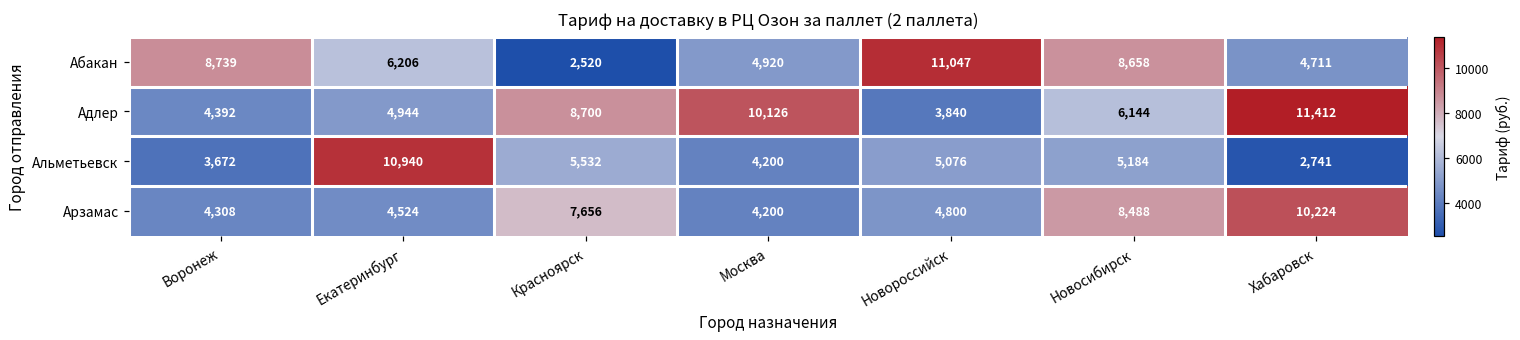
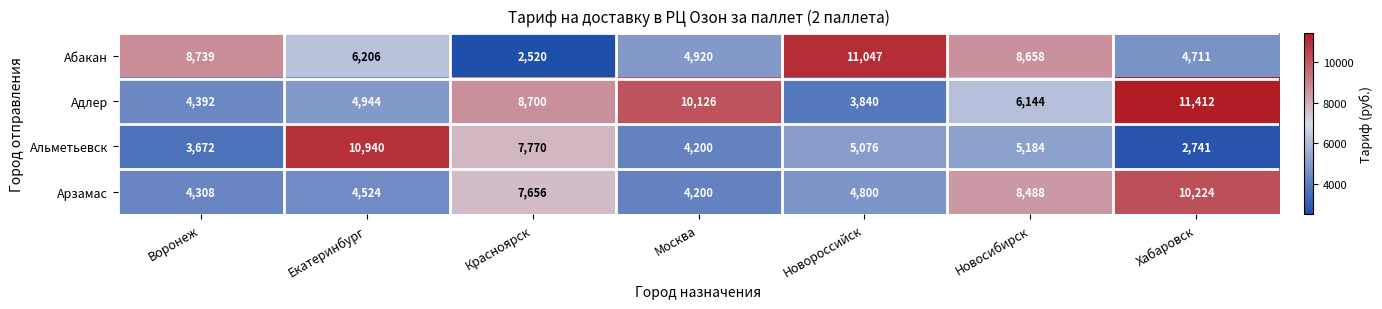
Альметьевск, Красноярск: 5,532 -> 7,770
